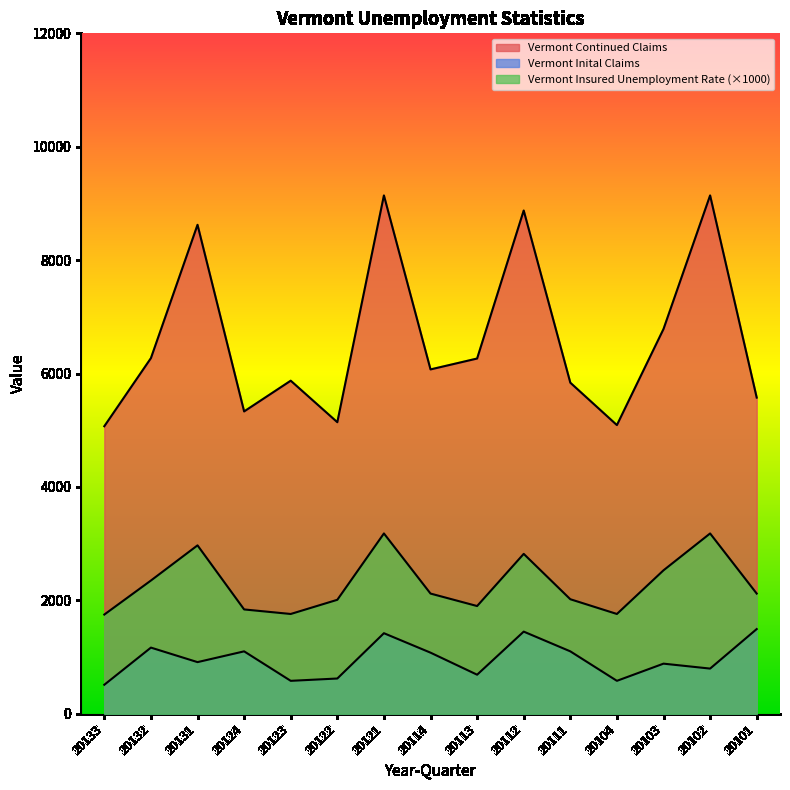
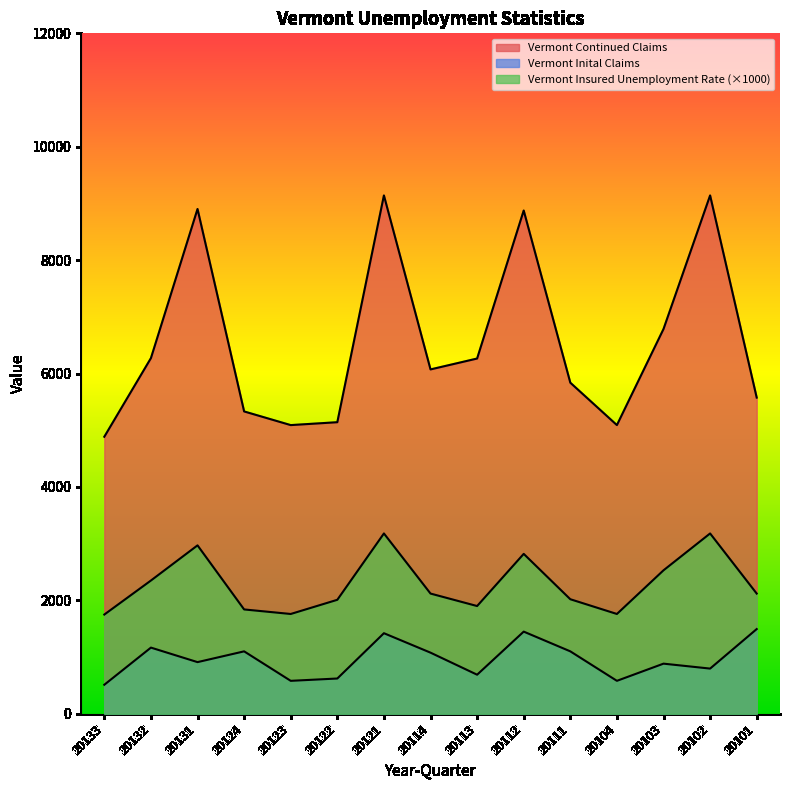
Vermont Continued Claims, 20133: 5100 -> 4900
Vermont Continued Claims, 20131: 8600 -> 8900
Vermont Continued Claims, 20123: 5900 -> 5100
